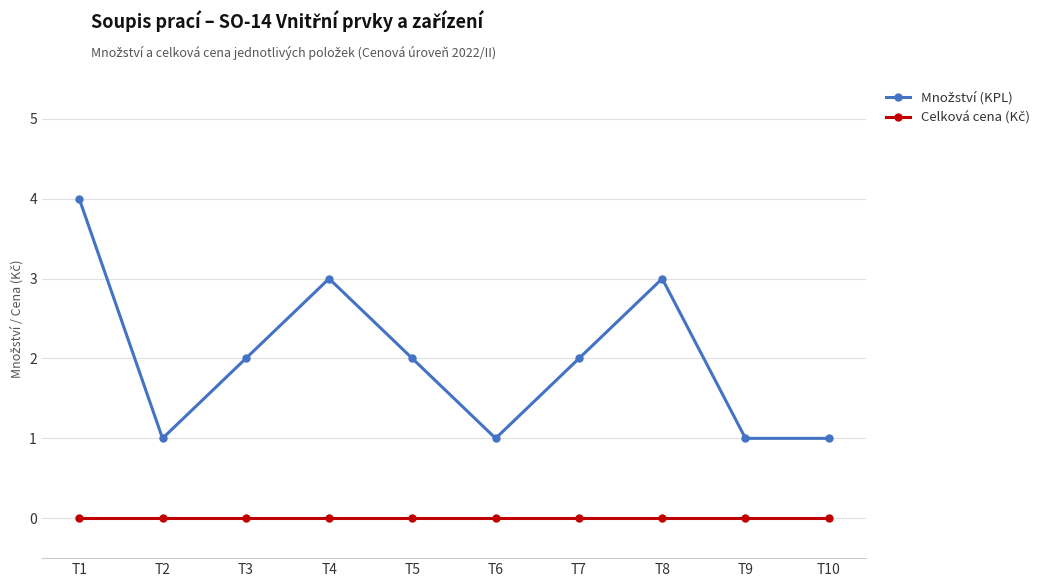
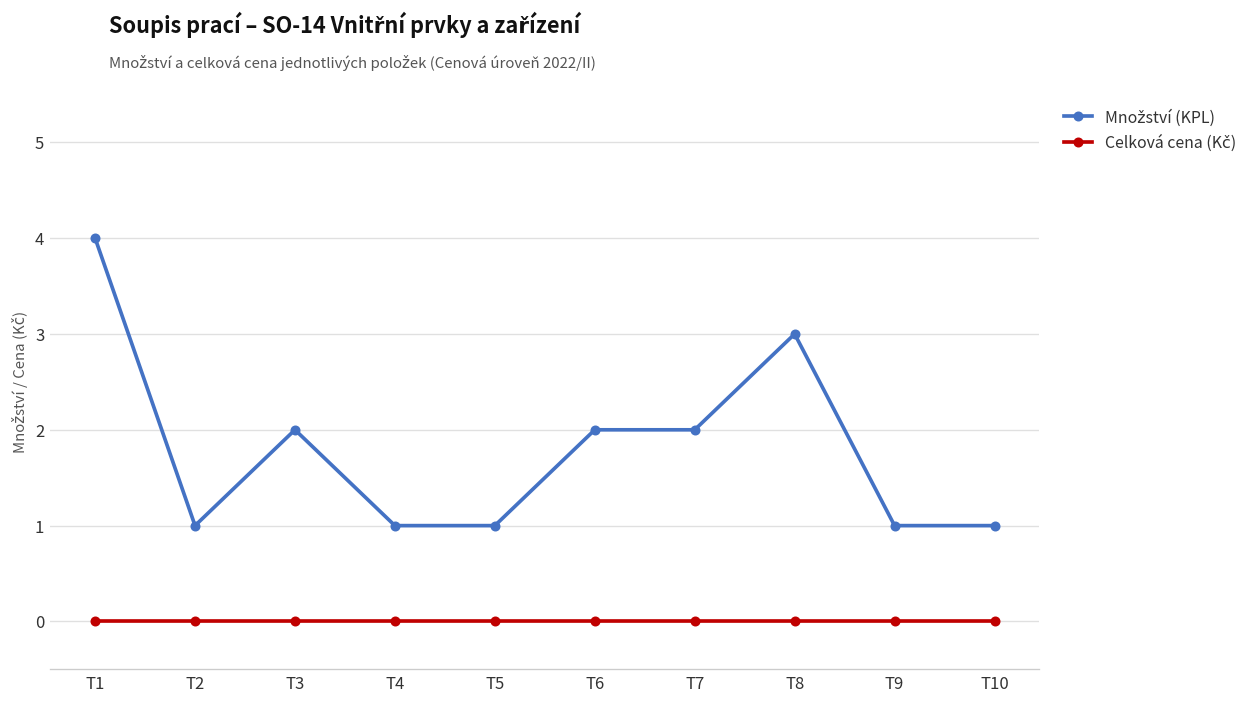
Množství (KPL), T4: 3 -> 1
Množství (KPL), T5: 2 -> 1
Množství (KPL), T6: 1 -> 2
